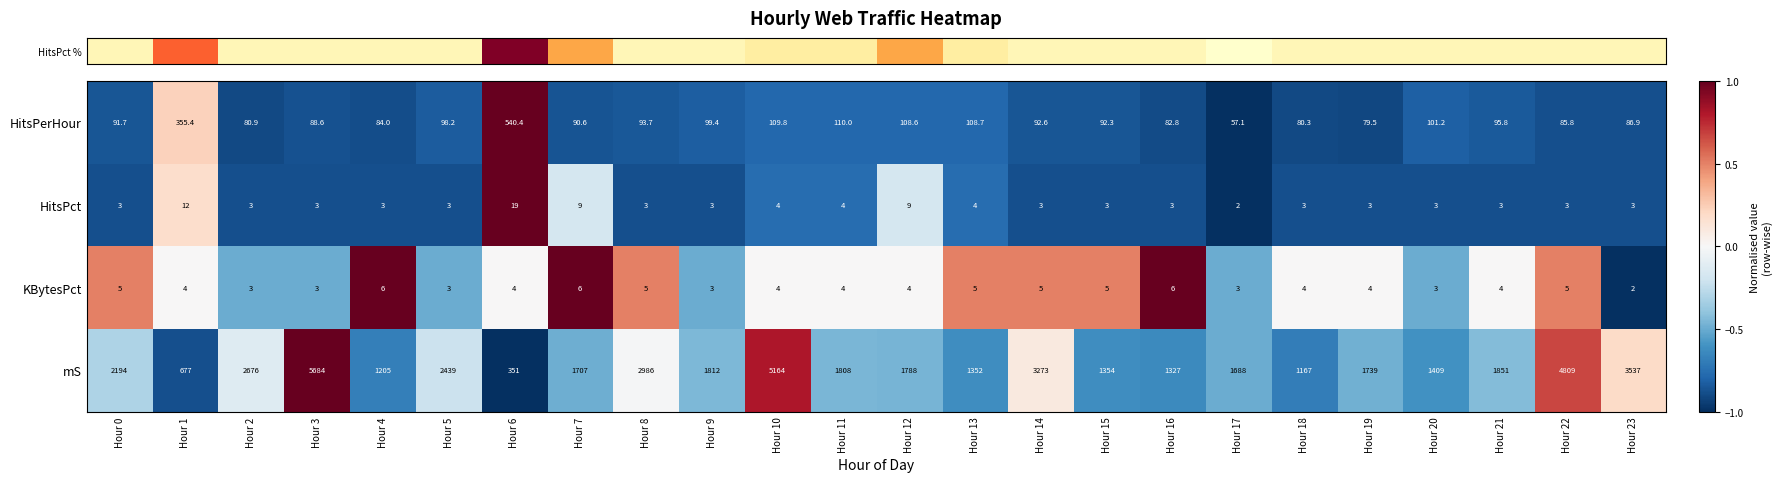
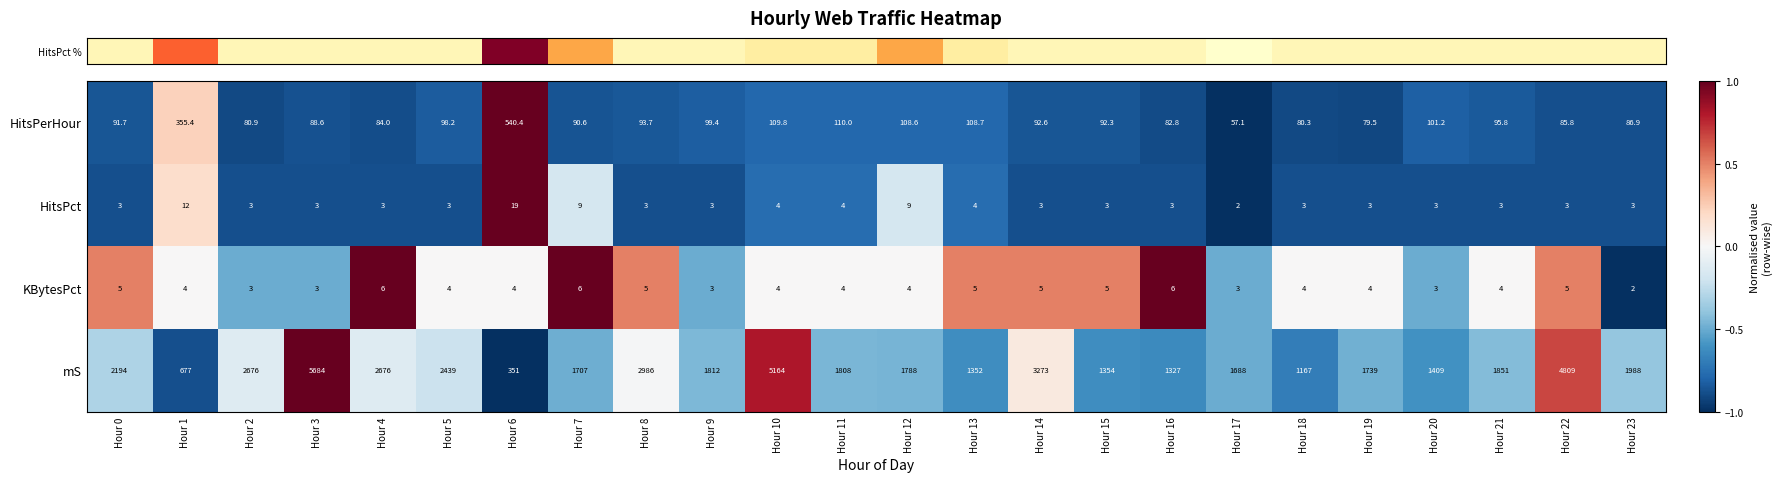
KBytesPct, Hour 5: 3 -> 4
mS, Hour 4: 1205 -> 2676
mS, Hour 23: 3537 -> 1988
